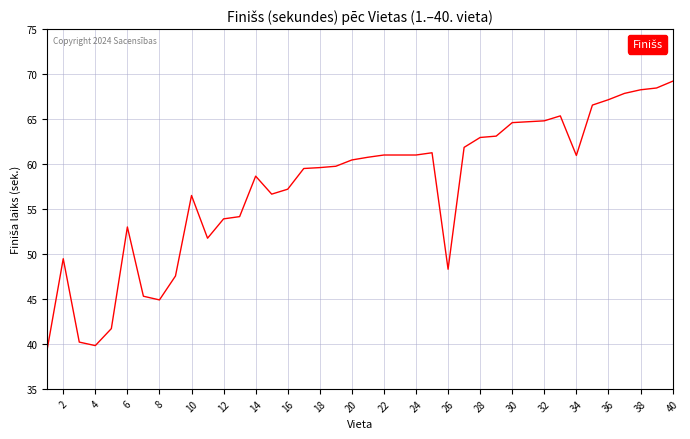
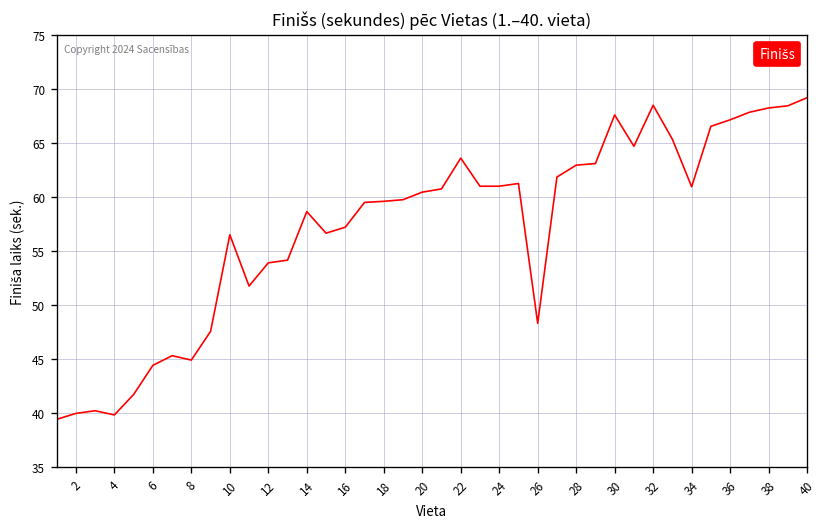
2: 49 -> 40
6: 53 -> 44
22: 61 -> 64
30: 65 -> 68
32: 65 -> 69
